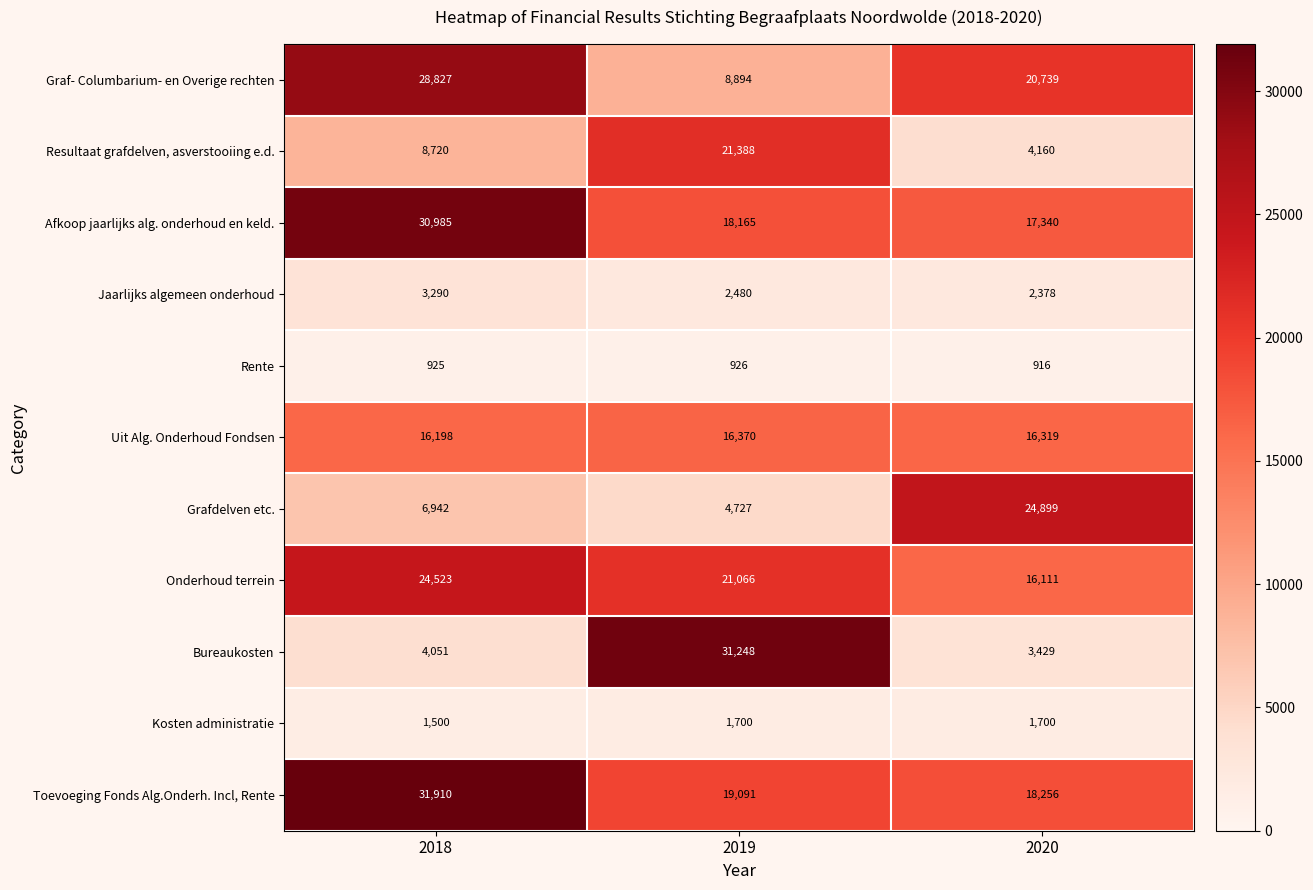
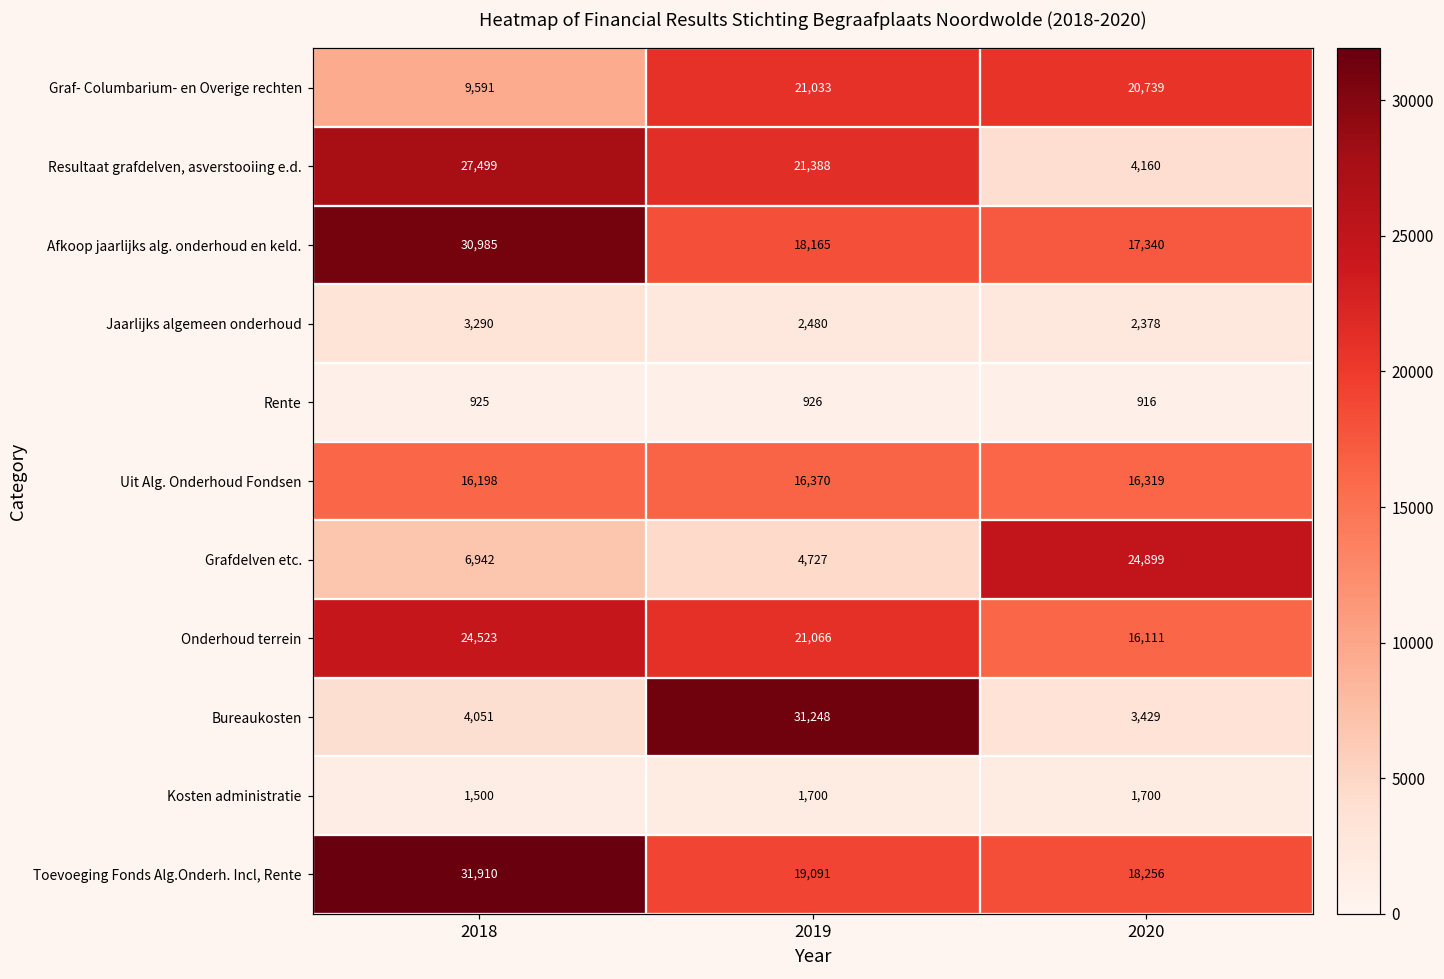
Graf- Columbarium- en Overige rechten, 2018: 28,827 -> 9,591
Graf- Columbarium- en Overige rechten, 2019: 8,894 -> 21,033
Resultaat grafdelven, asverstooiing e.d., 2018: 8,720 -> 27,499
